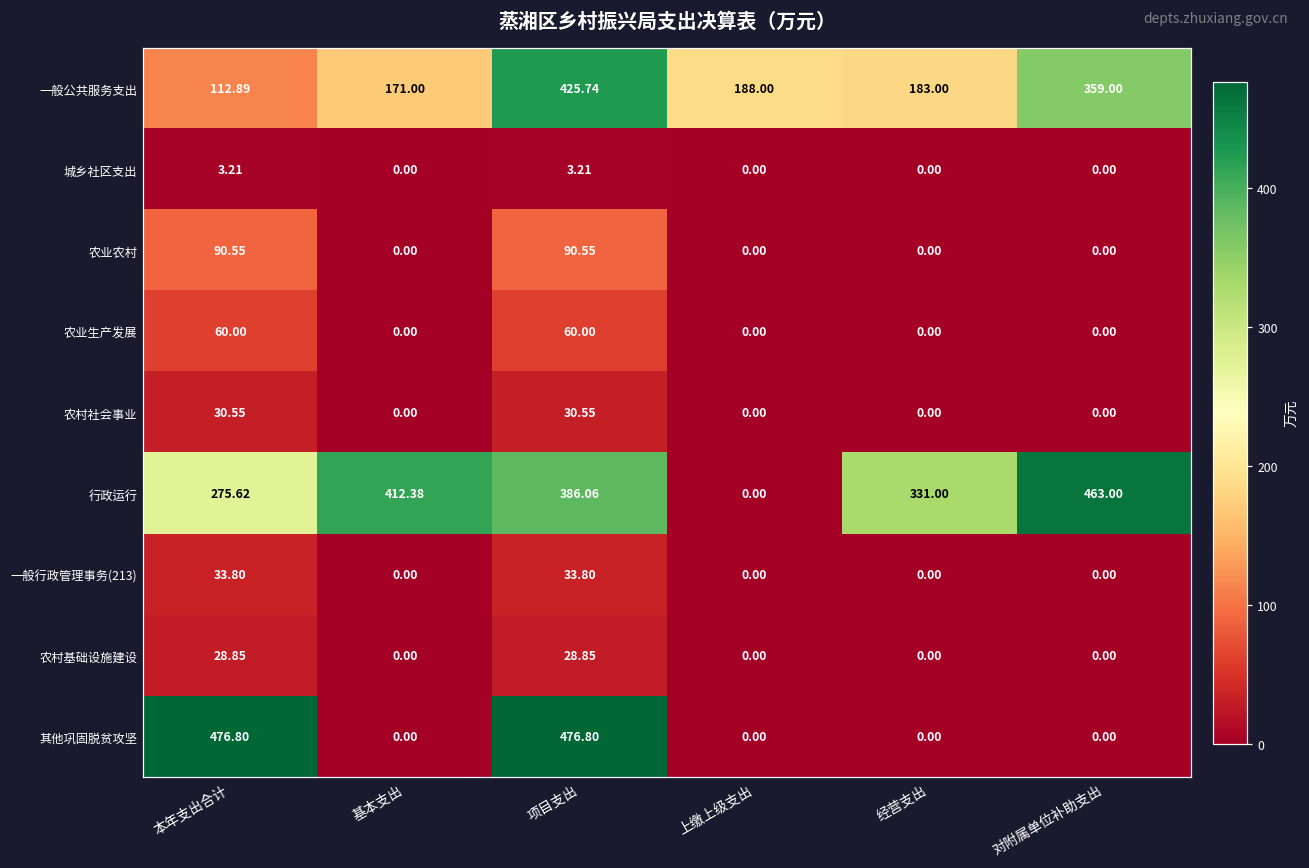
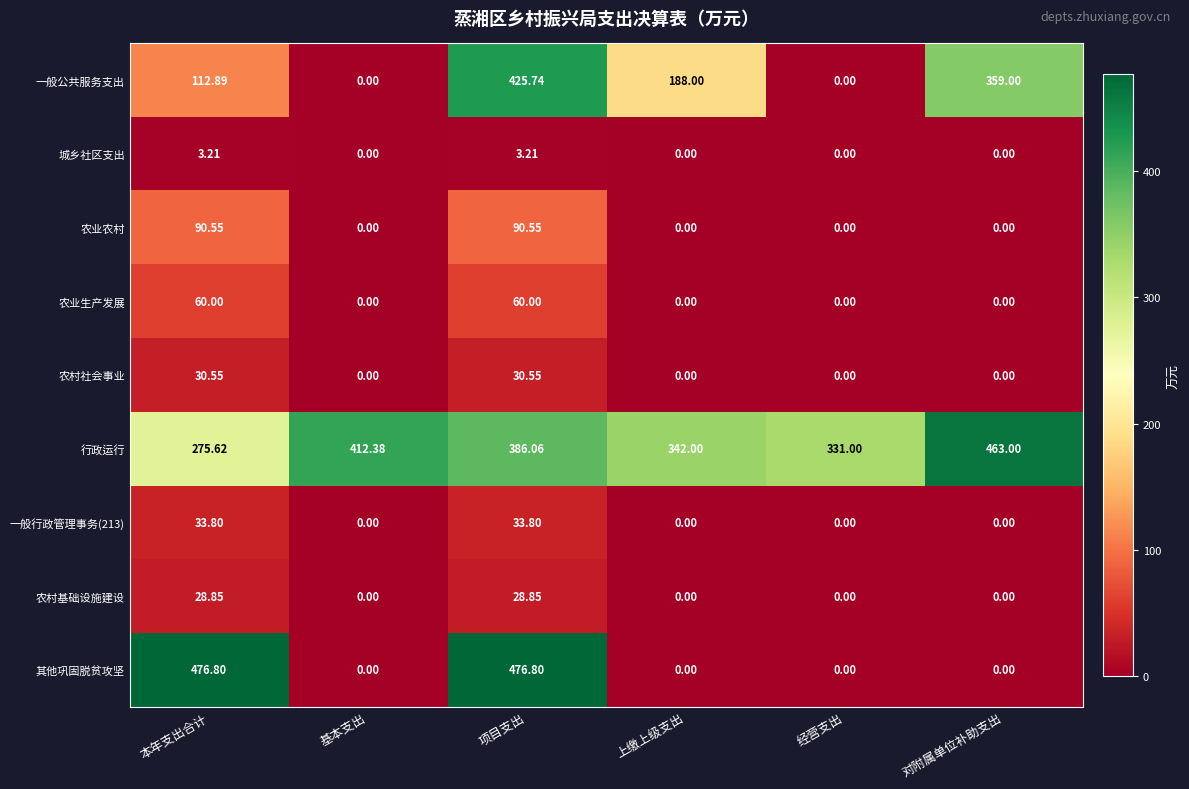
一般公共服务支出, 基本支出: 171.00 -> 0.00
一般公共服务支出, 经营支出: 183.00 -> 0.00
行政运行, 上缴上级支出: 0.00 -> 342.00
